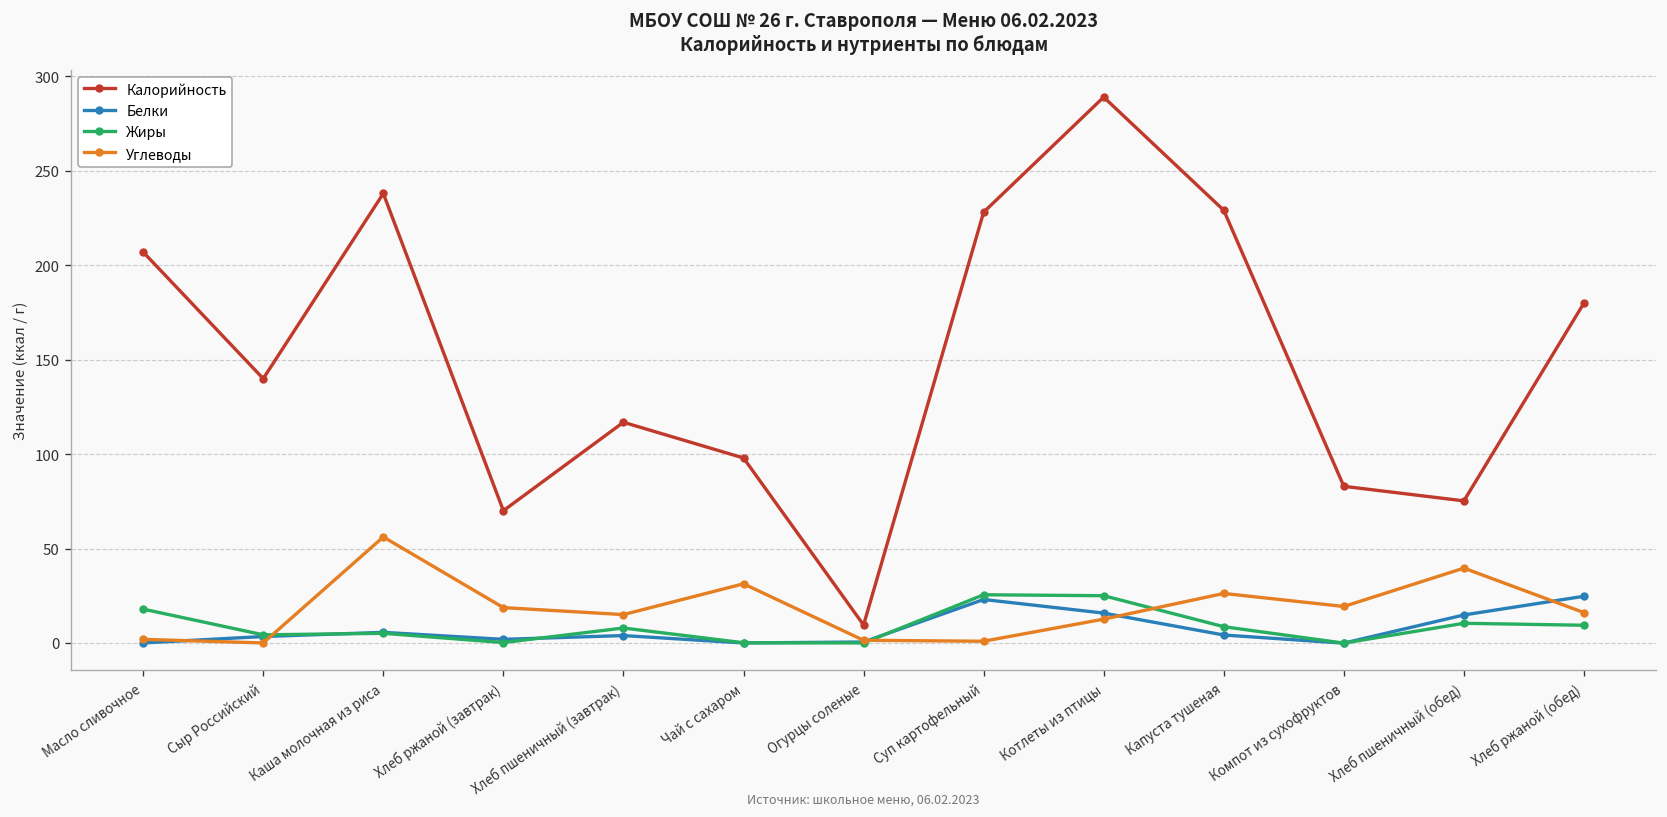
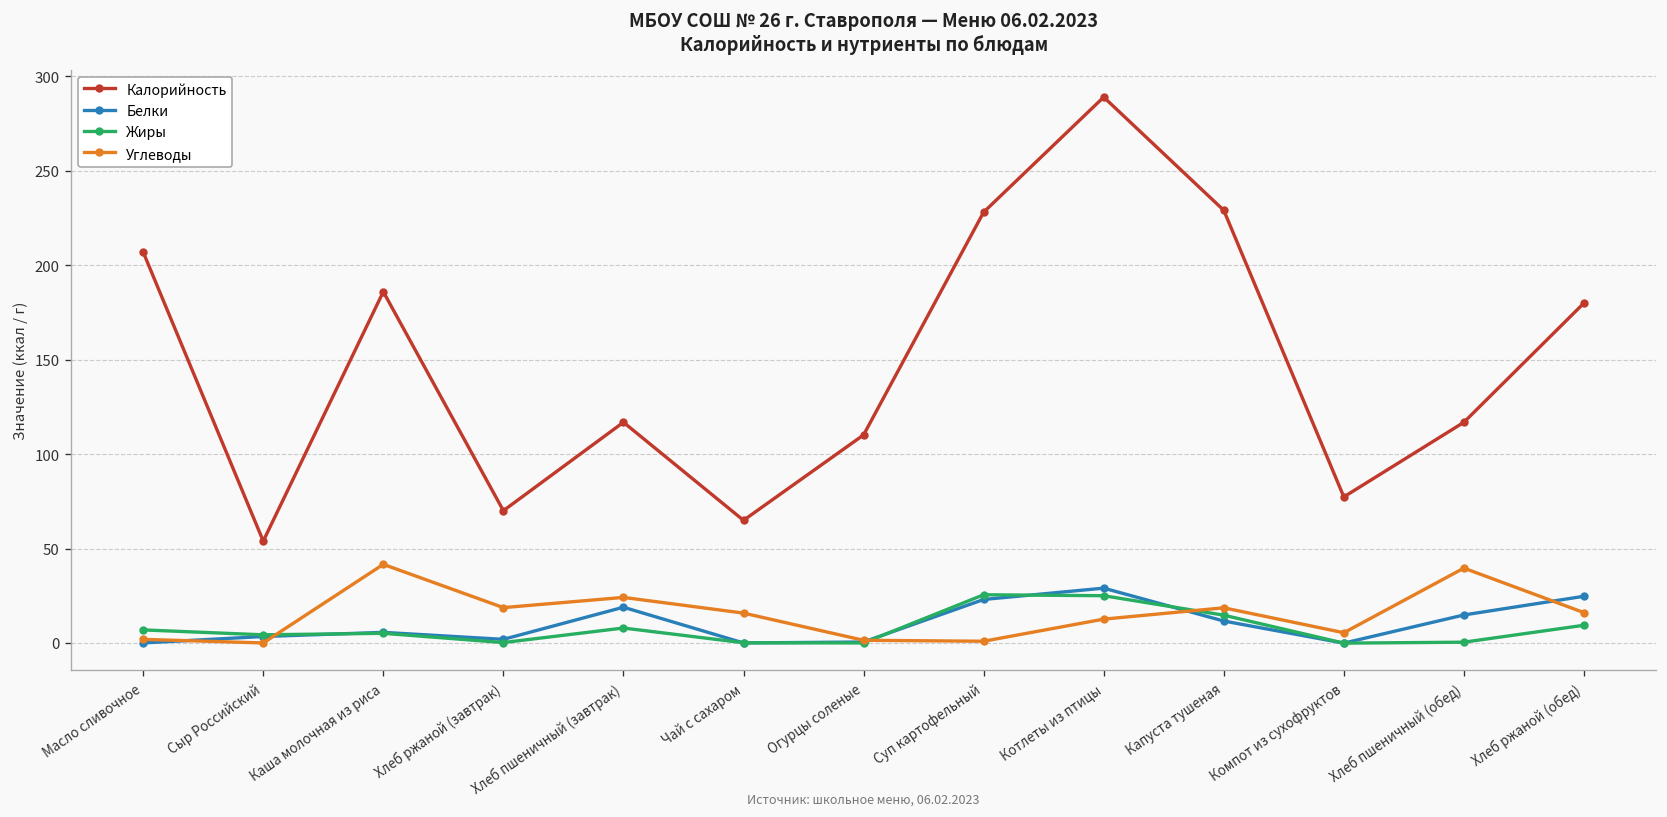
Жиры, Масло сливочное: 18 -> 7
Калорийность, Сыр Российский: 140 -> 54
Калорийность, Каша молочная из риса: 238 -> 186
Углеводы, Каша молочная из риса: 56 -> 42
Белки, Хлеб пшеничный (завтрак): 4 -> 19
Углеводы, Хлеб пшеничный (завтрак): 15 -> 24
Калорийность, Чай с сахаром: 98 -> 65
Углеводы, Чай с сахаром: 31 -> 16
Калорийность, Огурцы соленые: 10 -> 110
Белки, Котлеты из птицы: 16 -> 29
Белки, Капуста тушеная: 4 -> 12
Жиры, Капуста тушеная: 9 -> 15
Углеводы, Капуста тушеная: 26 -> 19
Калорийность, Компот из сухофруктов: 83 -> 77
Углеводы, Компот из сухофруктов: 19 -> 6
Калорийность, Хлеб пшеничный (обед): 75 -> 117
Жиры, Хлеб пшеничный (обед): 11 -> 1
